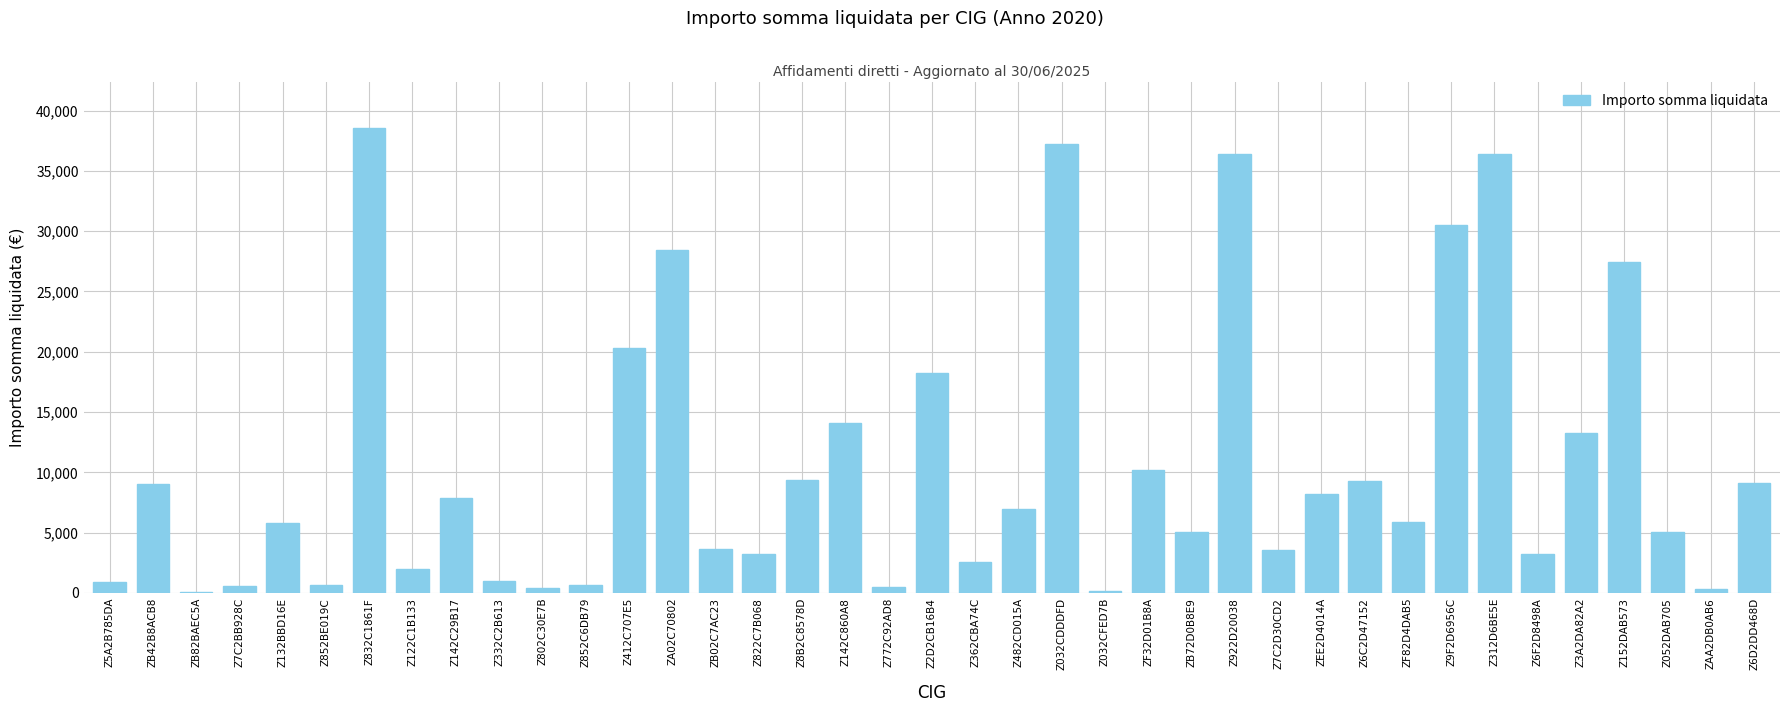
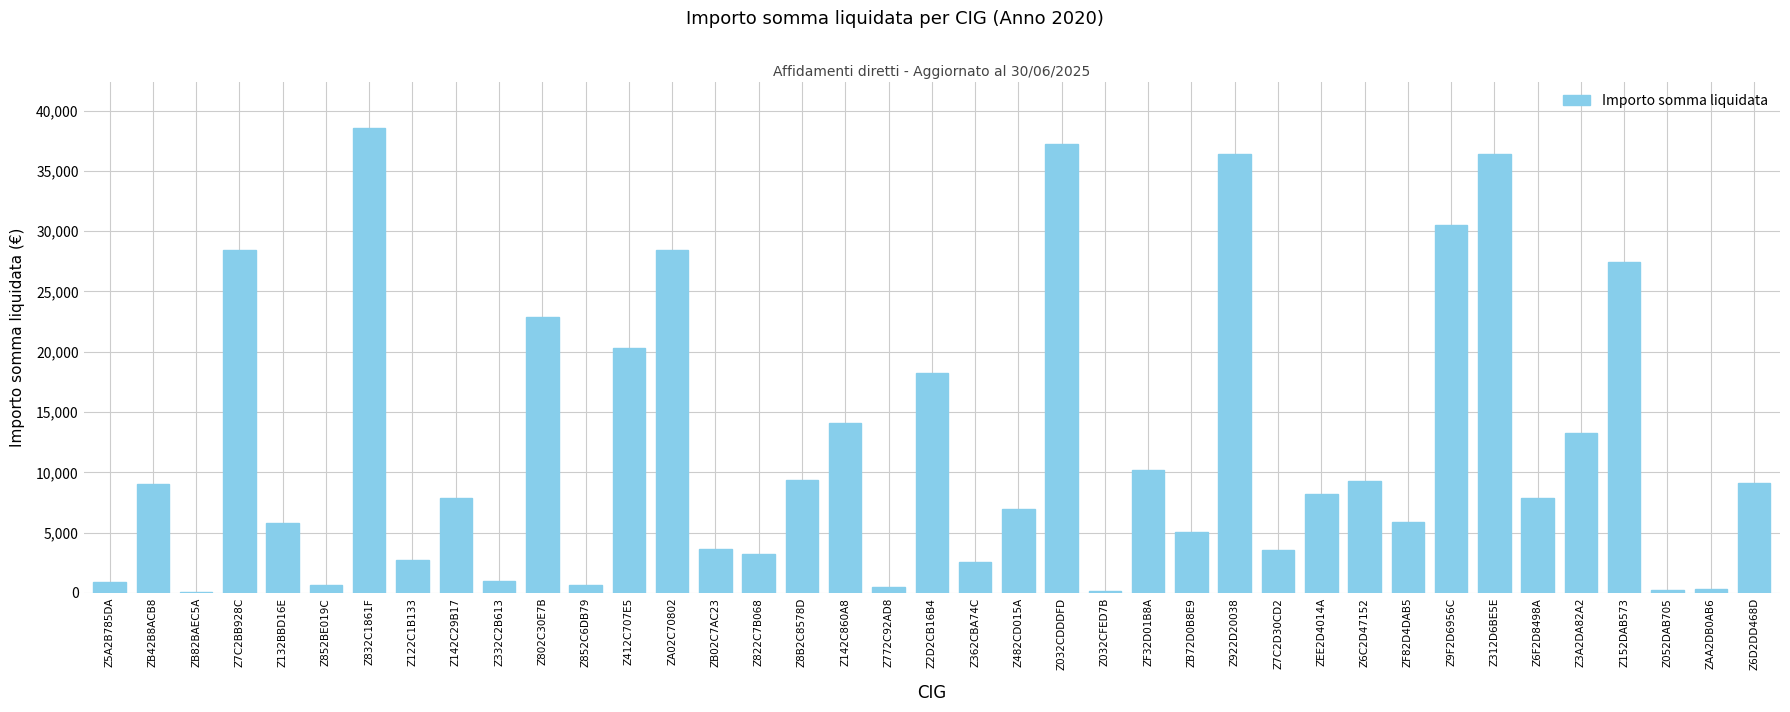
Z7C2BB928C: 600 -> 28,400
Z122C1B133: 2,000 -> 2,800
Z802C30E7B: 400 -> 22,900
Z6F2D8498A: 3,300 -> 7,900
Z052DAB705: 5,100 -> 200
